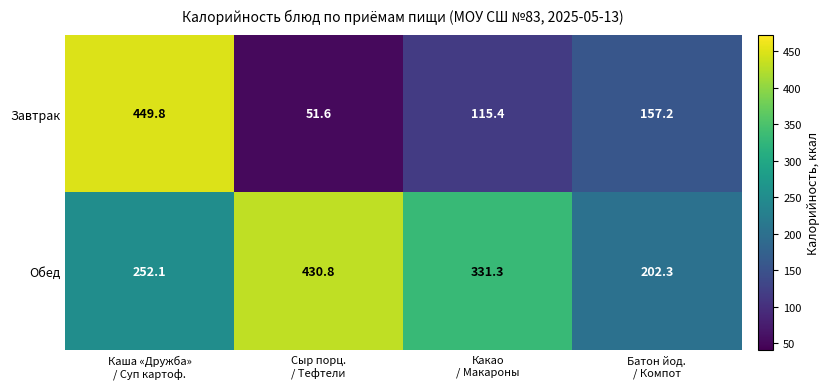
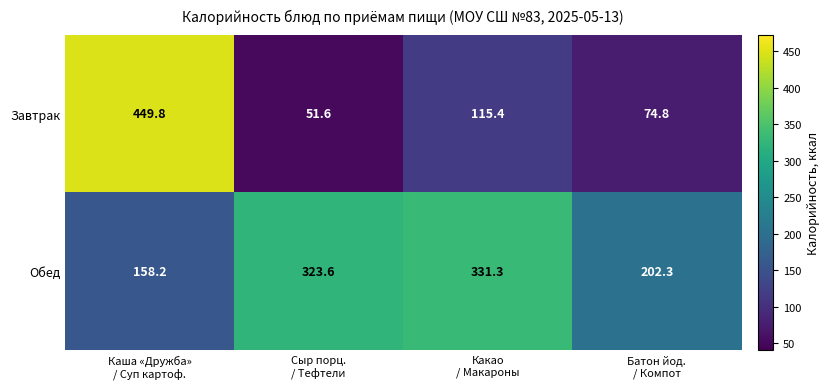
Завтрак, Батон йод. / Компот: 157.2 -> 74.8
Обед, Каша «Дружба» / Суп картоф.: 252.1 -> 158.2
Обед, Сыр порц. / Тефтели: 430.8 -> 323.6
